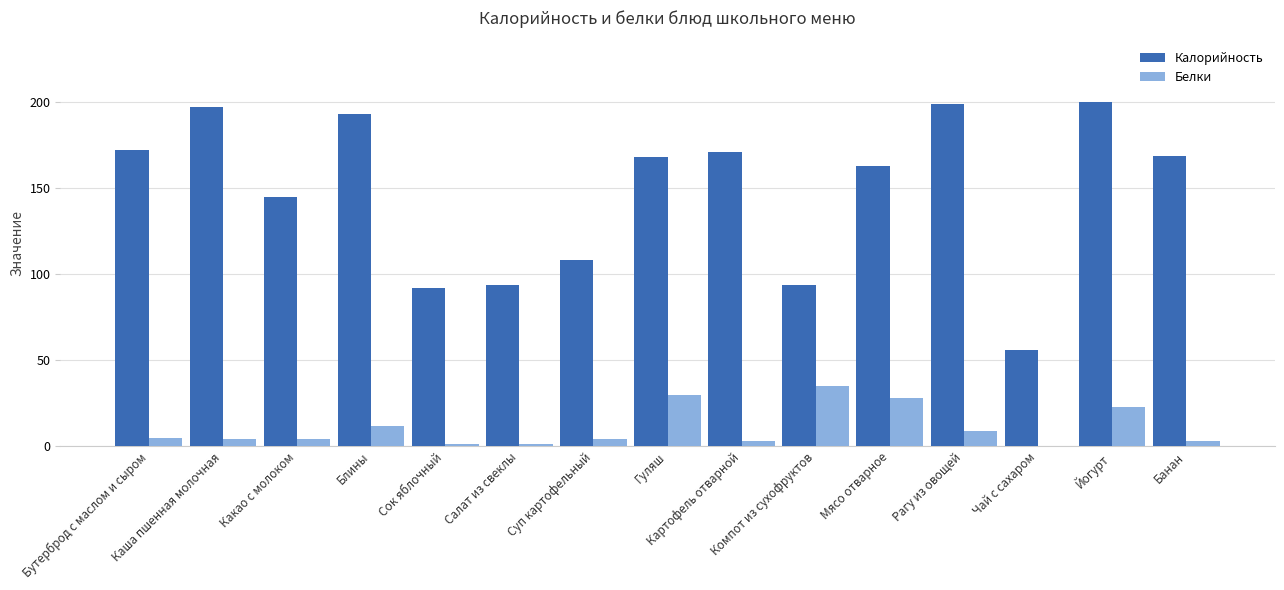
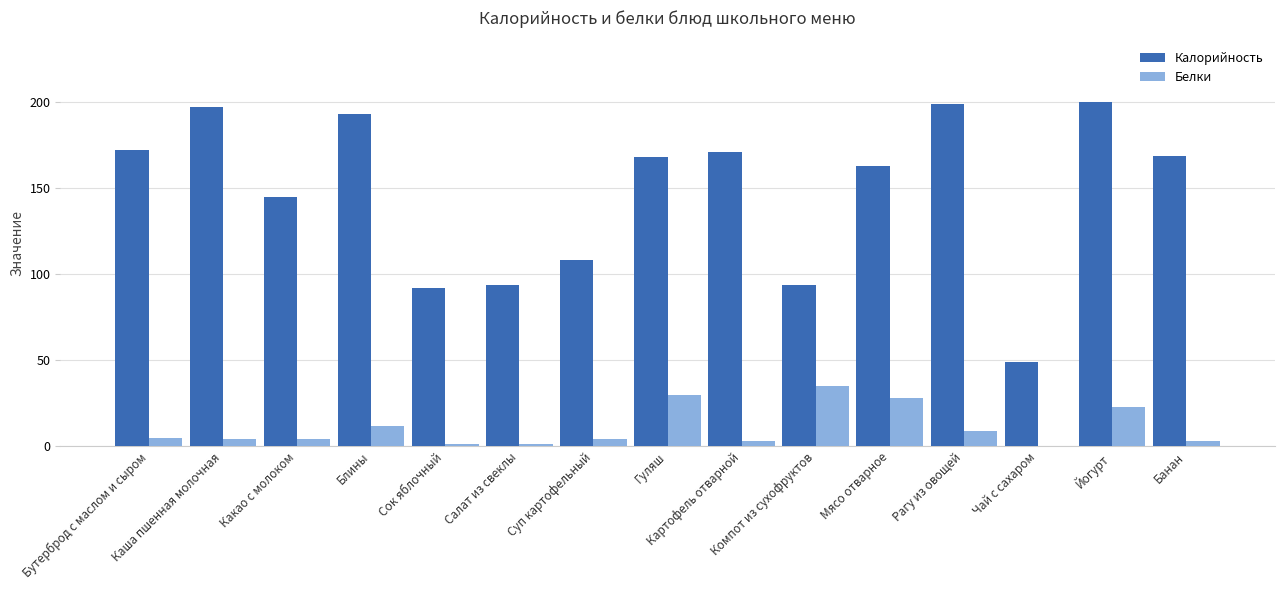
Калорийность, Чай с сахаром: 56 -> 49
